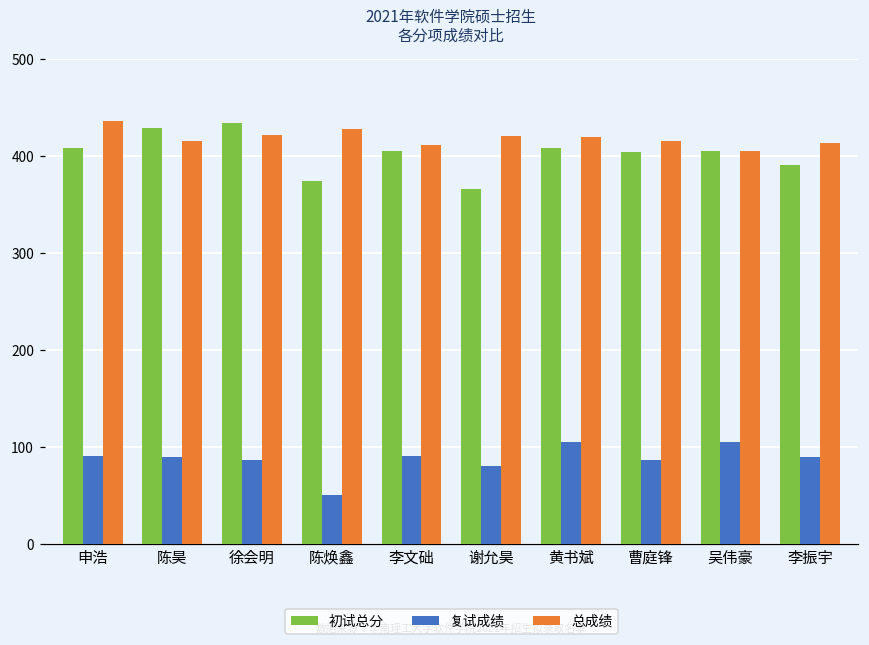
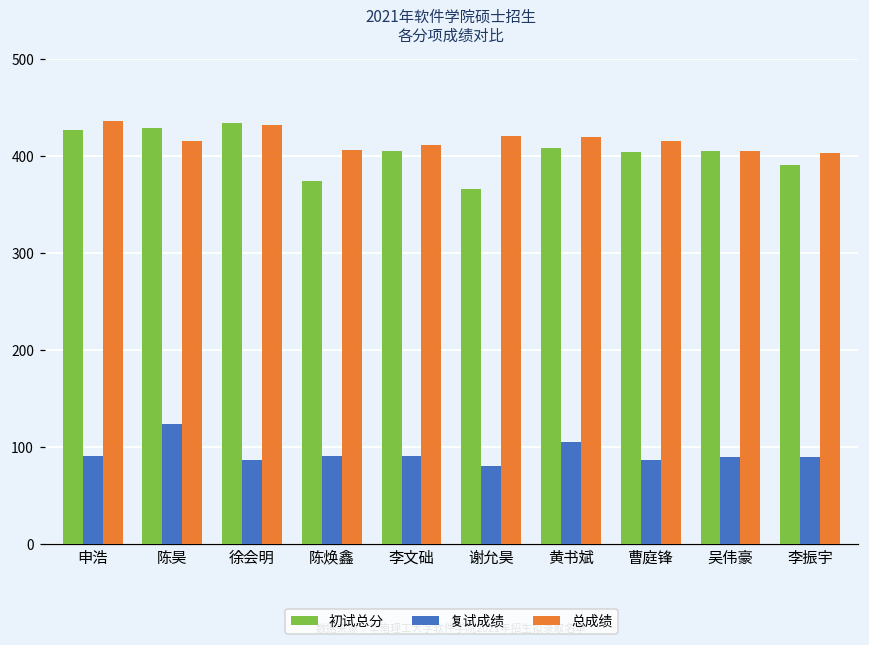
初试总分, 申浩: 410 -> 430
复试成绩, 陈昊: 90 -> 120
总成绩, 徐会明: 420 -> 430
复试成绩, 陈焕鑫: 50 -> 90
总成绩, 陈焕鑫: 430 -> 410
复试成绩, 吴伟豪: 100 -> 90
总成绩, 李振宇: 410 -> 400
